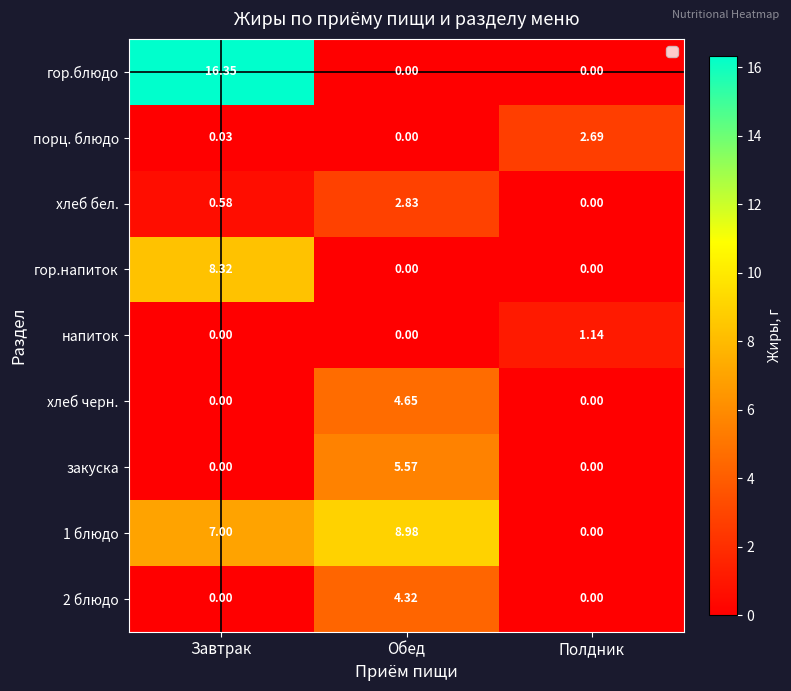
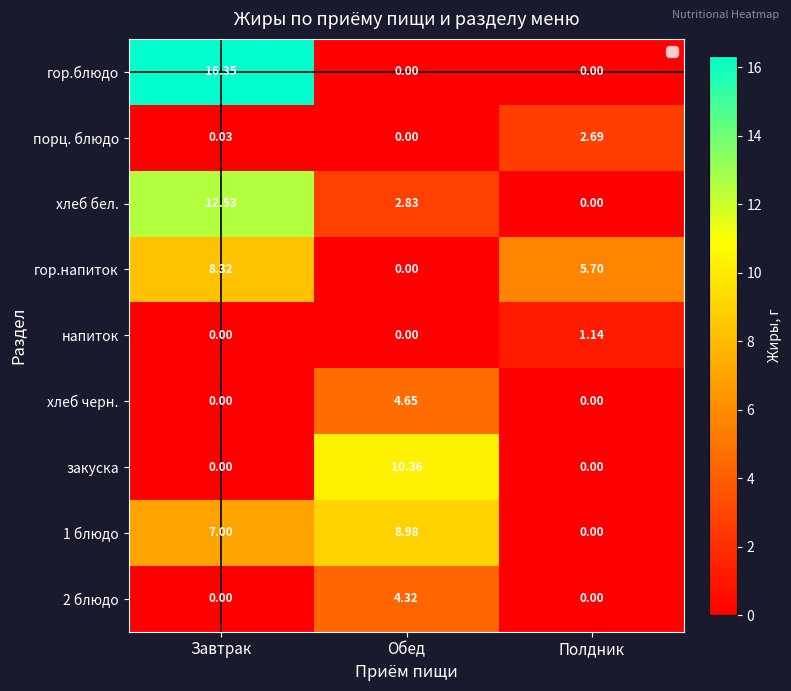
хлеб бел., Завтрак: 0.58 -> 12.53
гор.напиток, Полдник: 0.00 -> 5.70
закуска, Обед: 5.57 -> 10.36
